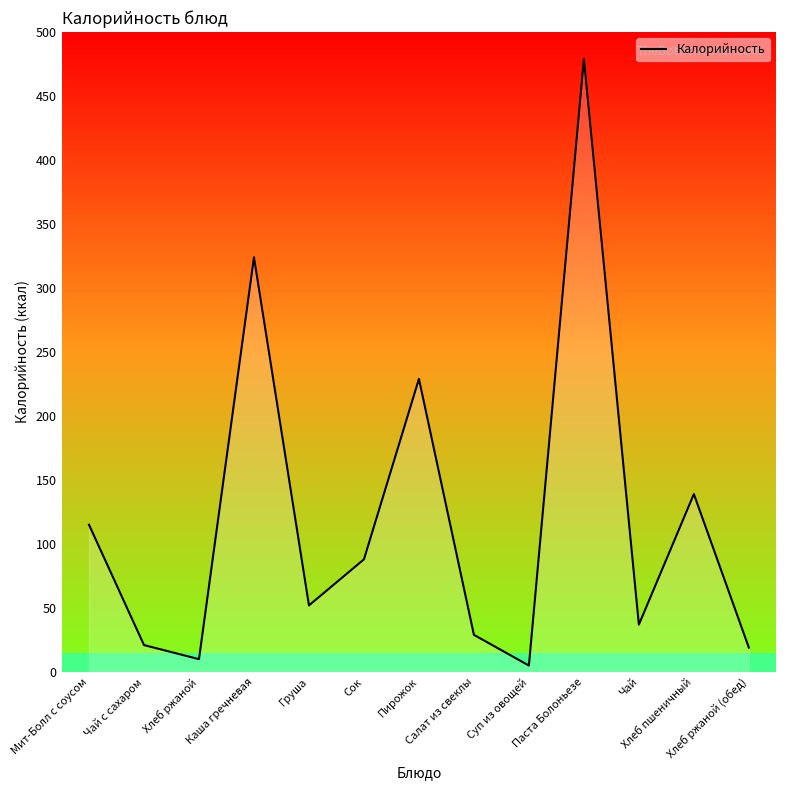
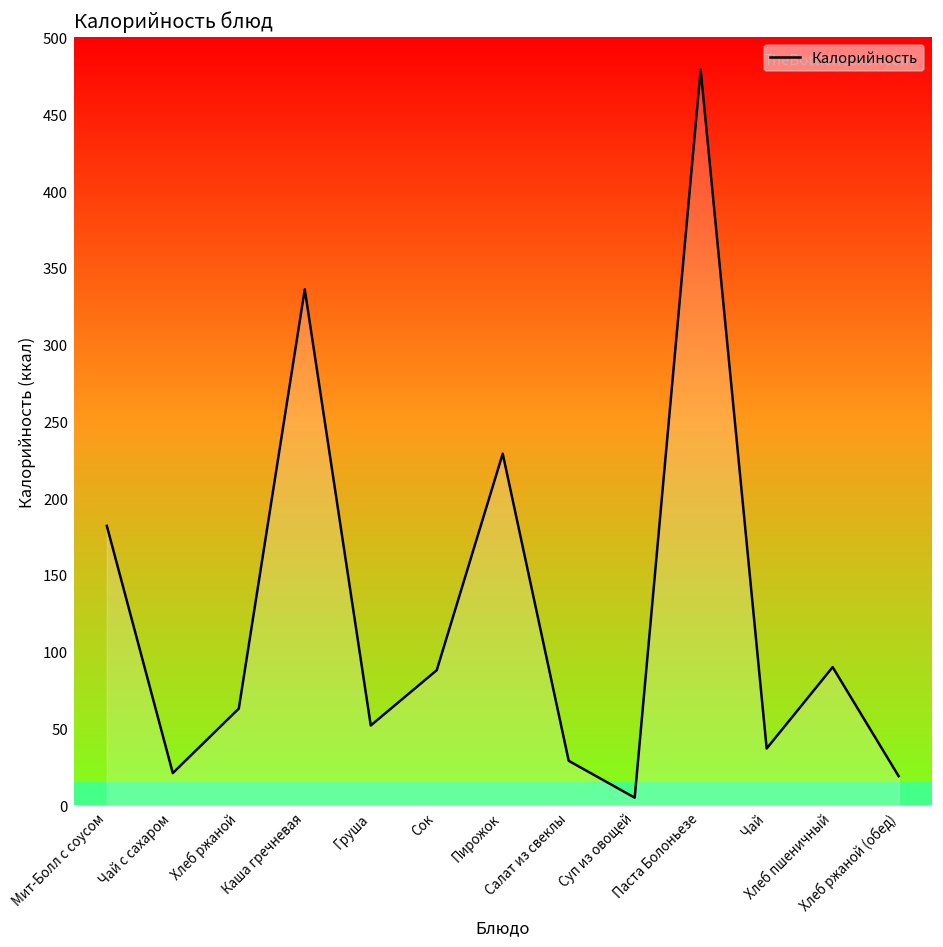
Калорийность, Мит-Болл с соусом: 115 -> 182
Калорийность, Хлеб ржаной: 10 -> 63
Калорийность, Каша гречневая: 324 -> 336
Калорийность, Хлеб пшеничный: 139 -> 90
